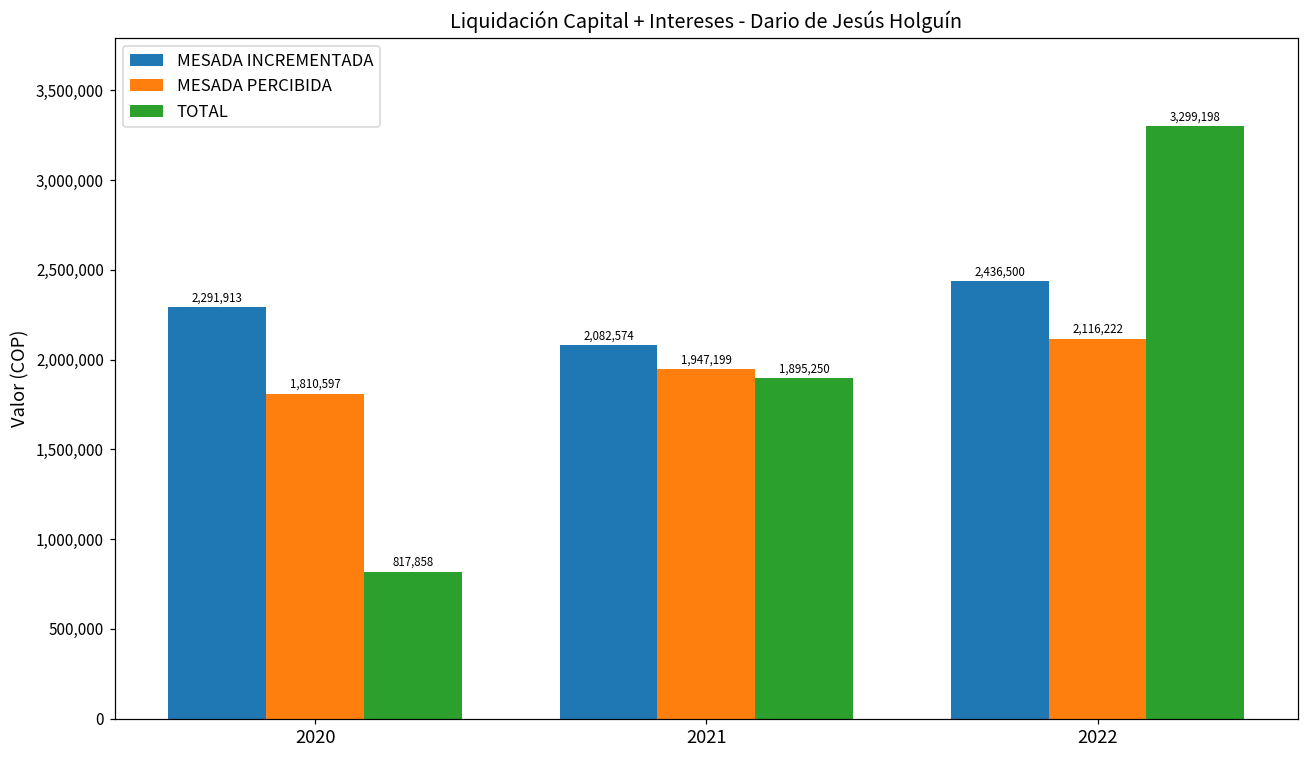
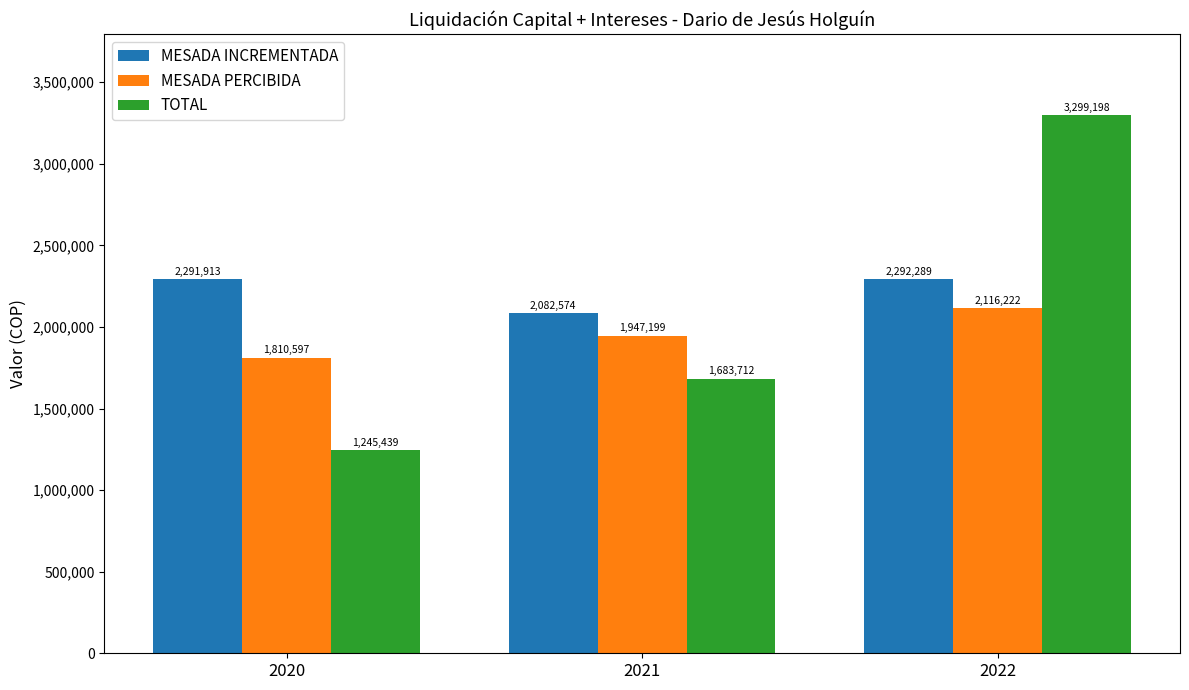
TOTAL, 2020: 817,858 -> 1,245,439
TOTAL, 2021: 1,895,250 -> 1,683,712
MESADA INCREMENTADA, 2022: 2,436,500 -> 2,292,289
